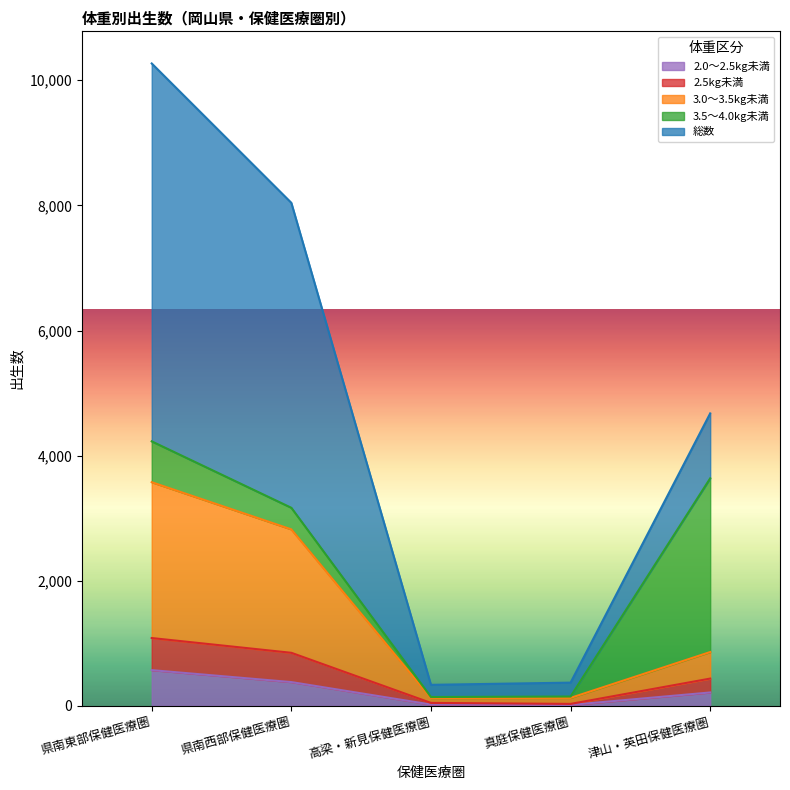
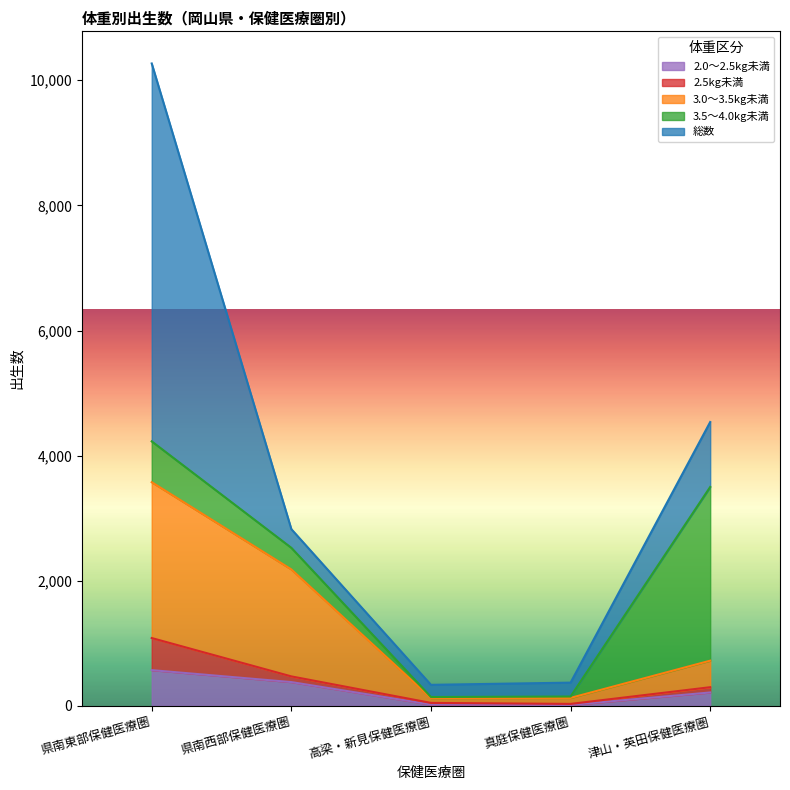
2.5kg未満, 県南西部保健医療圏: 500 -> 100
3.0～3.5kg未満, 県南西部保健医療圏: 2,000 -> 1,700
総数, 県南西部保健医療圏: 4,900 -> 300
2.5kg未満, 津山・英田保健医療圏: 200 -> 100
